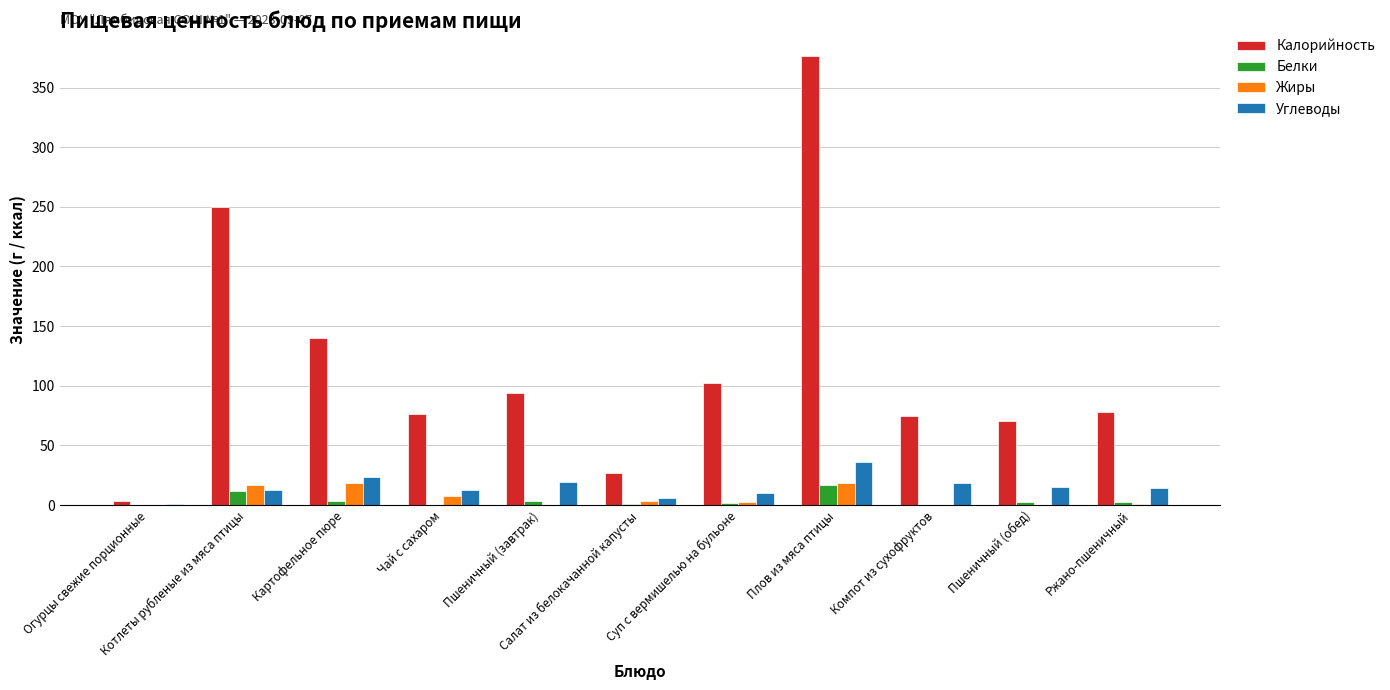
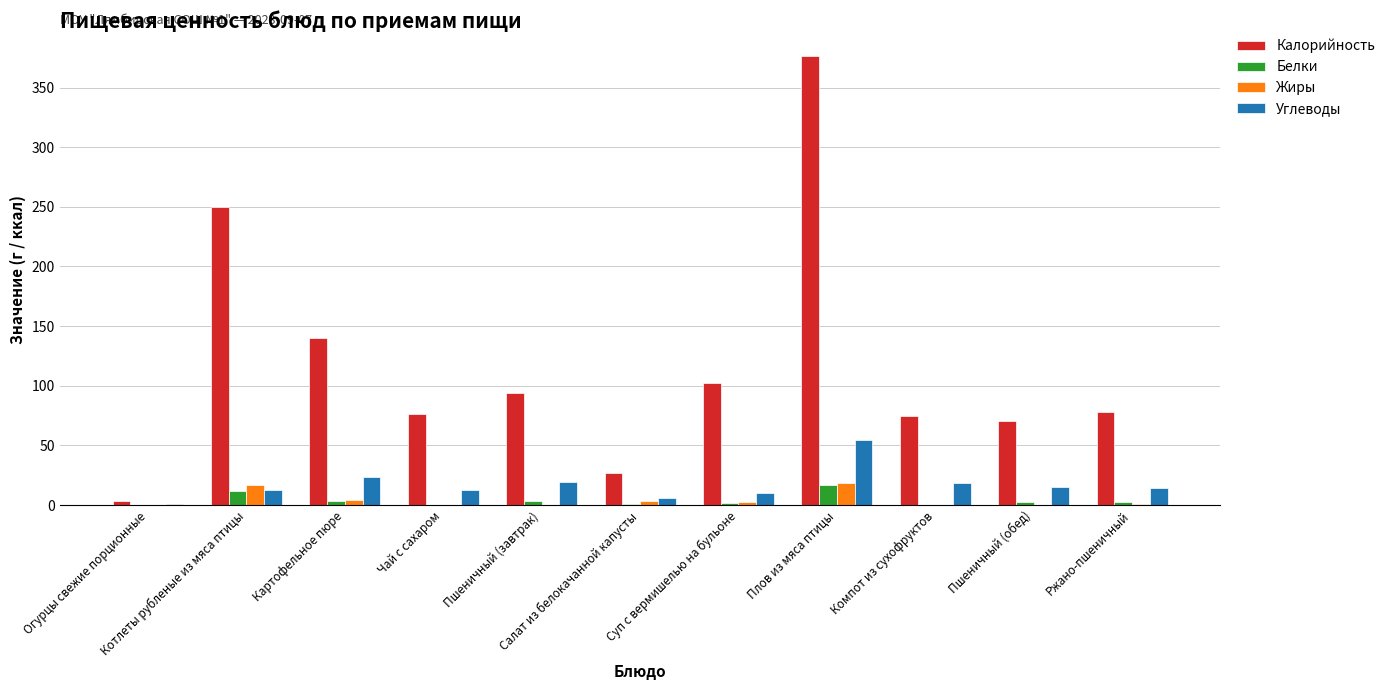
Жиры, Картофельное пюре: 18 -> 4
Жиры, Чай с сахаром: 8 -> 0
Углеводы, Плов из мяса птицы: 36 -> 55
